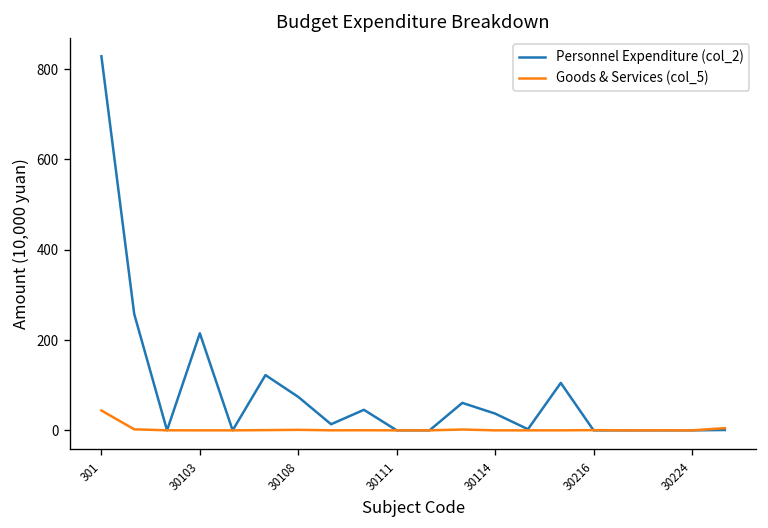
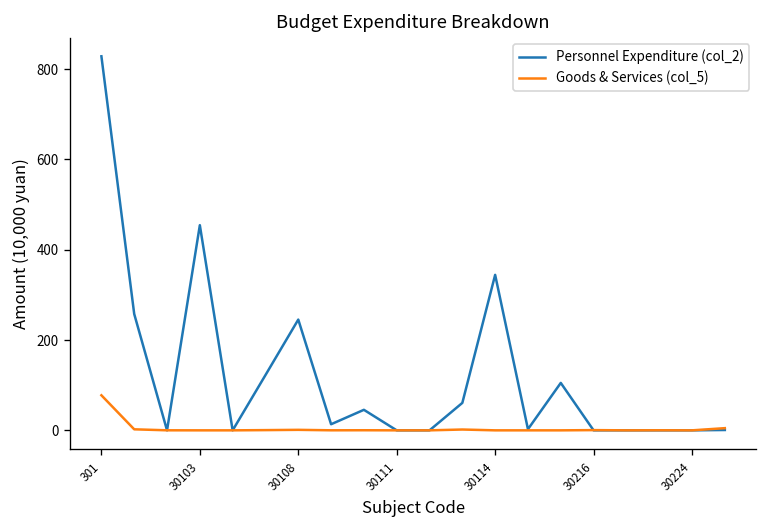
Goods & Services (col_5), 301: 40 -> 80
Personnel Expenditure (col_2), 30103: 210 -> 450
Personnel Expenditure (col_2), 30108: 70 -> 250
Personnel Expenditure (col_2), 30114: 40 -> 340
